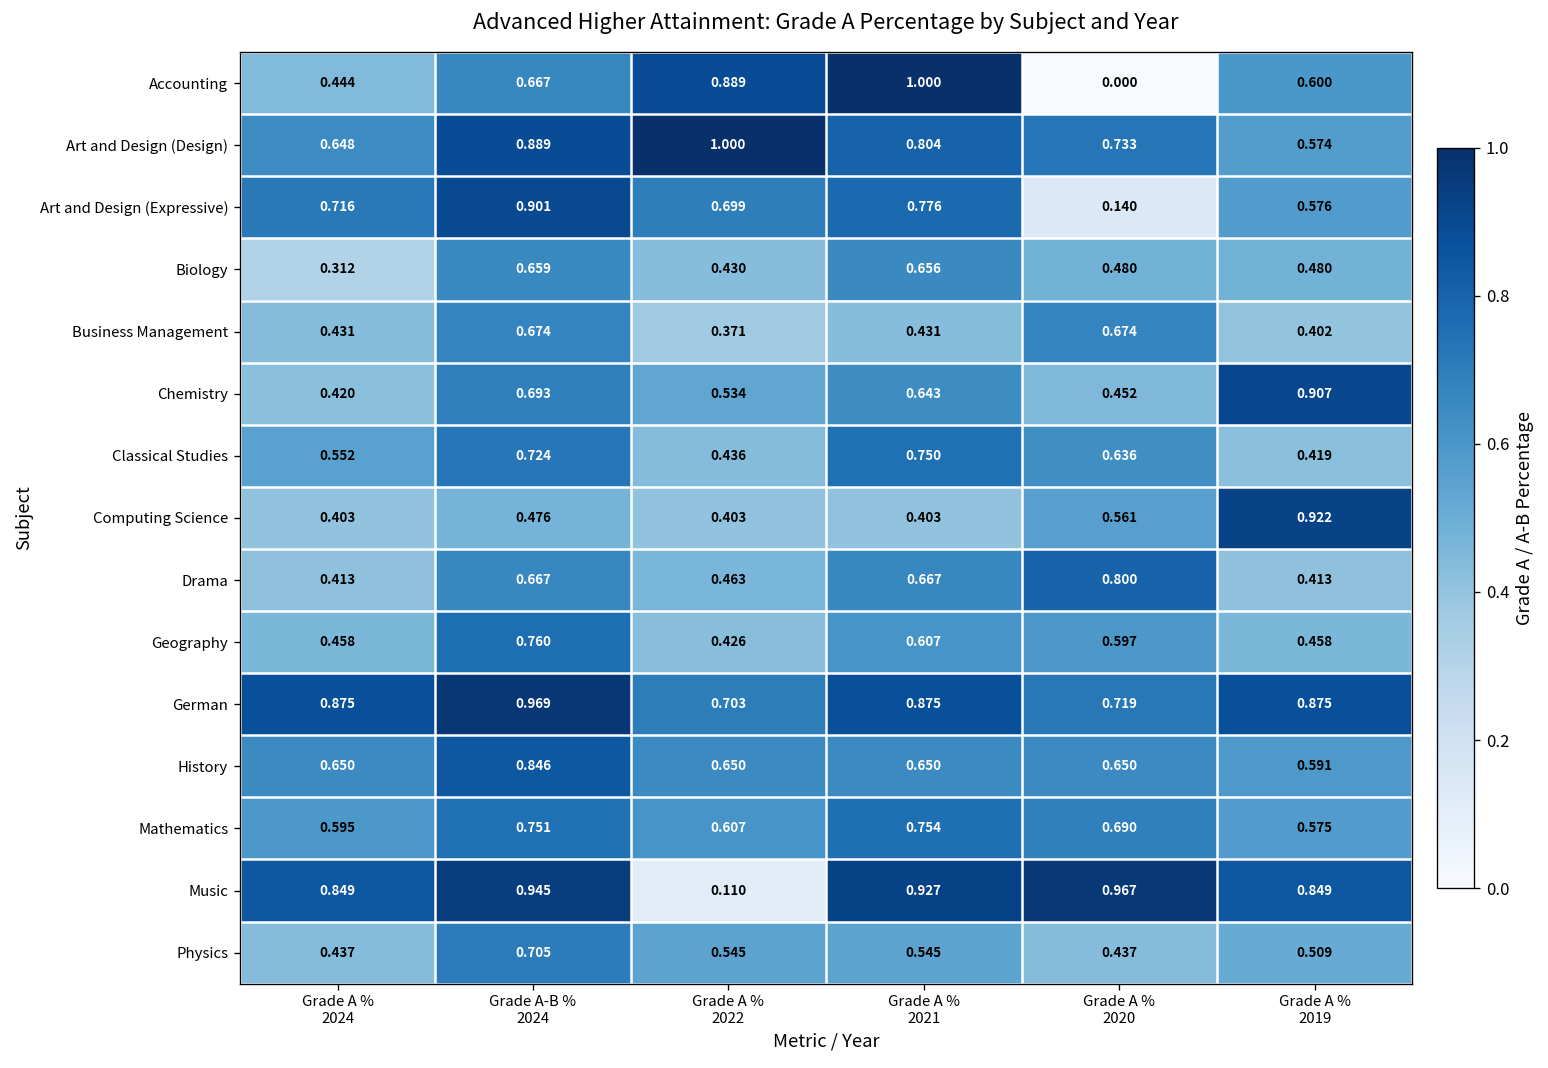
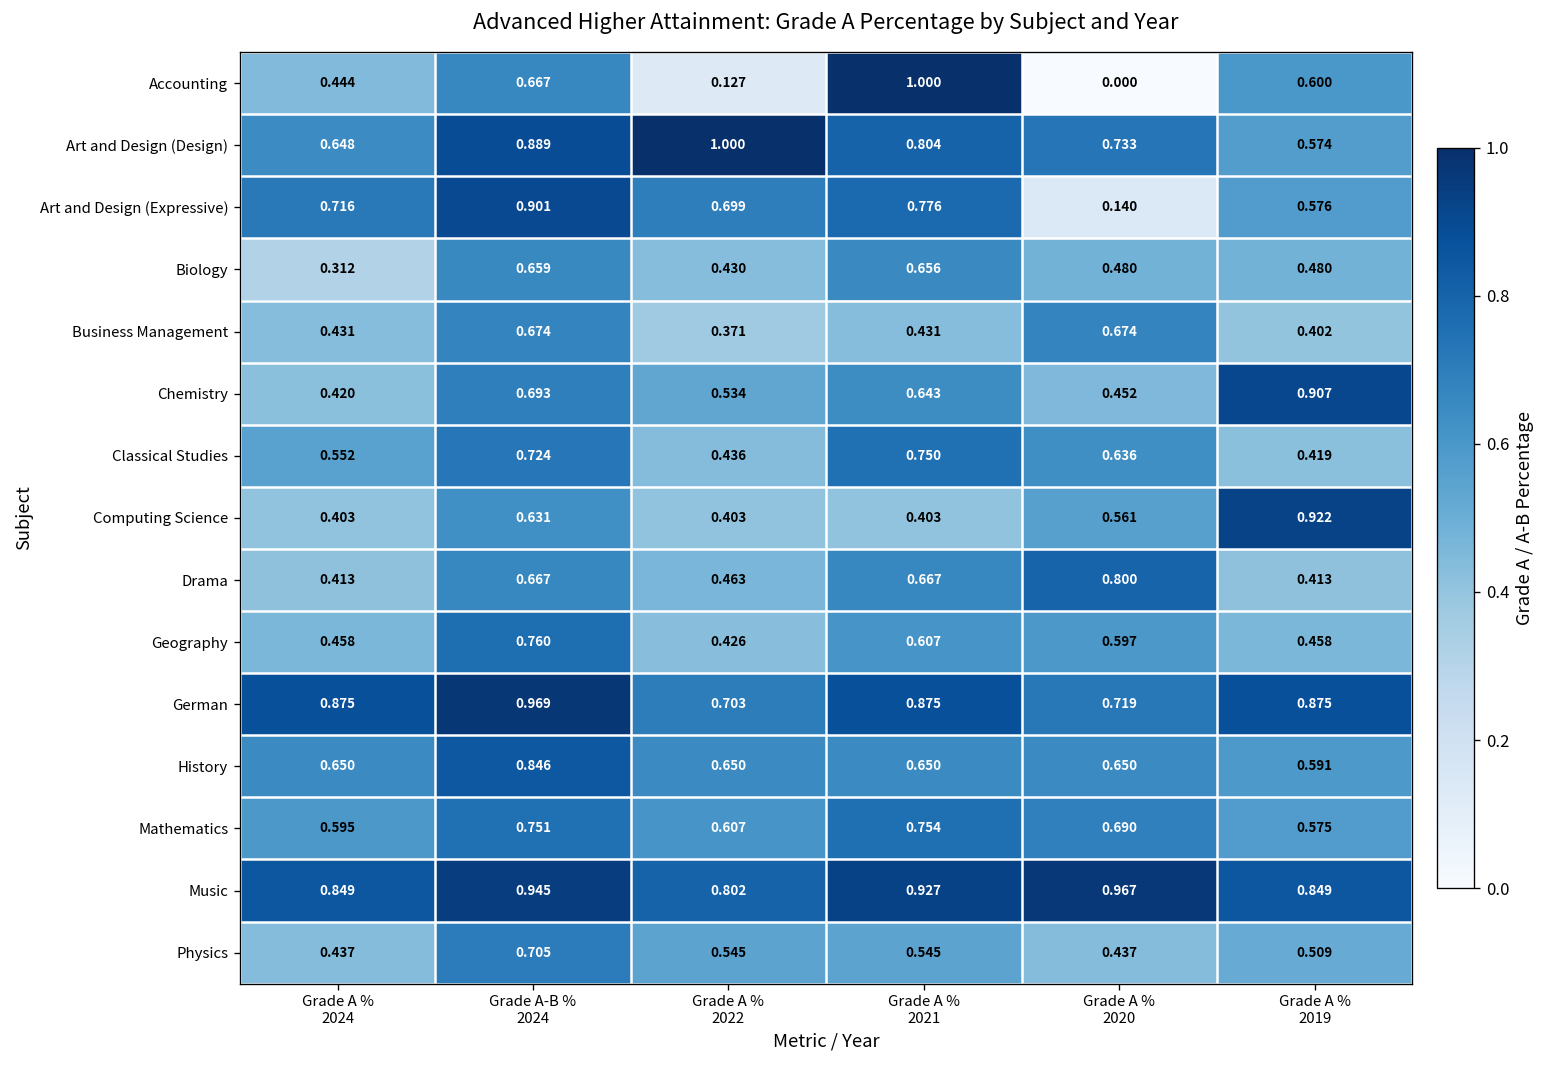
Accounting, Grade A % 2022: 0.889 -> 0.127
Computing Science, Grade A-B % 2024: 0.476 -> 0.631
Music, Grade A % 2022: 0.110 -> 0.802
